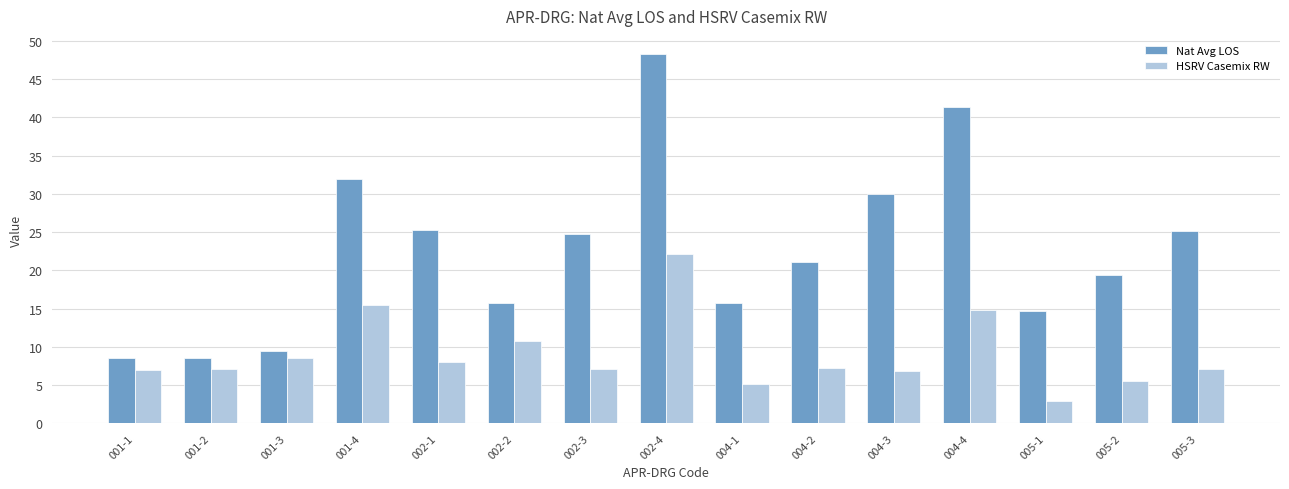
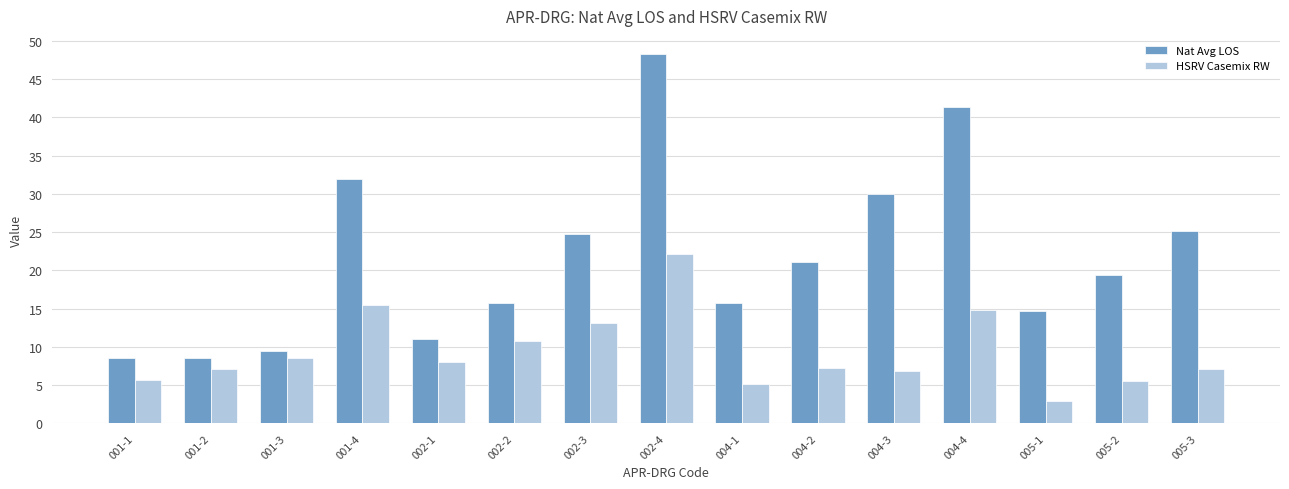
HSRV Casemix RW, 001-1: 7 -> 6
Nat Avg LOS, 002-1: 25 -> 11
HSRV Casemix RW, 002-3: 7 -> 13
